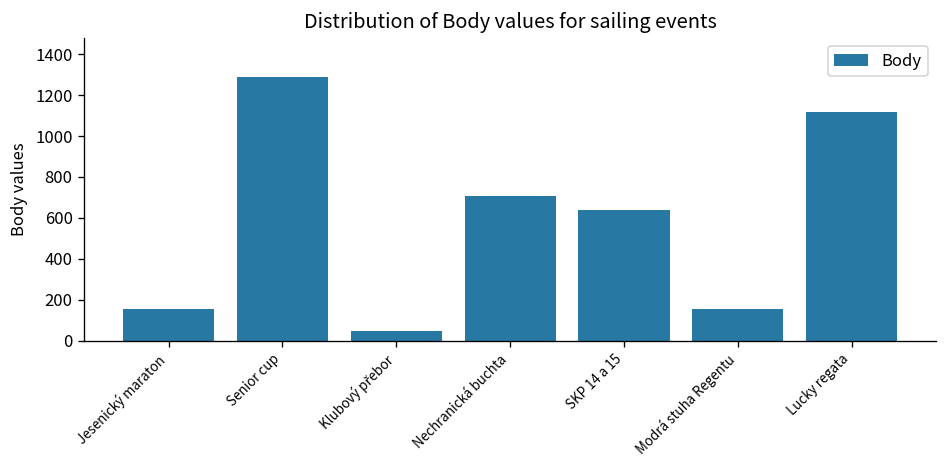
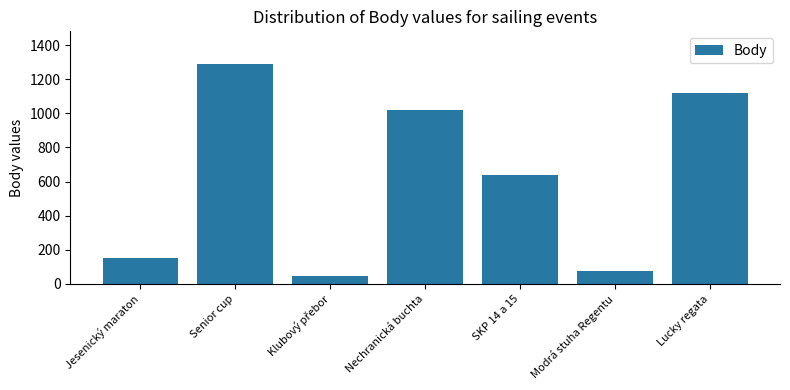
Nechranická buchta: 710 -> 1020
Modrá stuha Regentu: 150 -> 80
